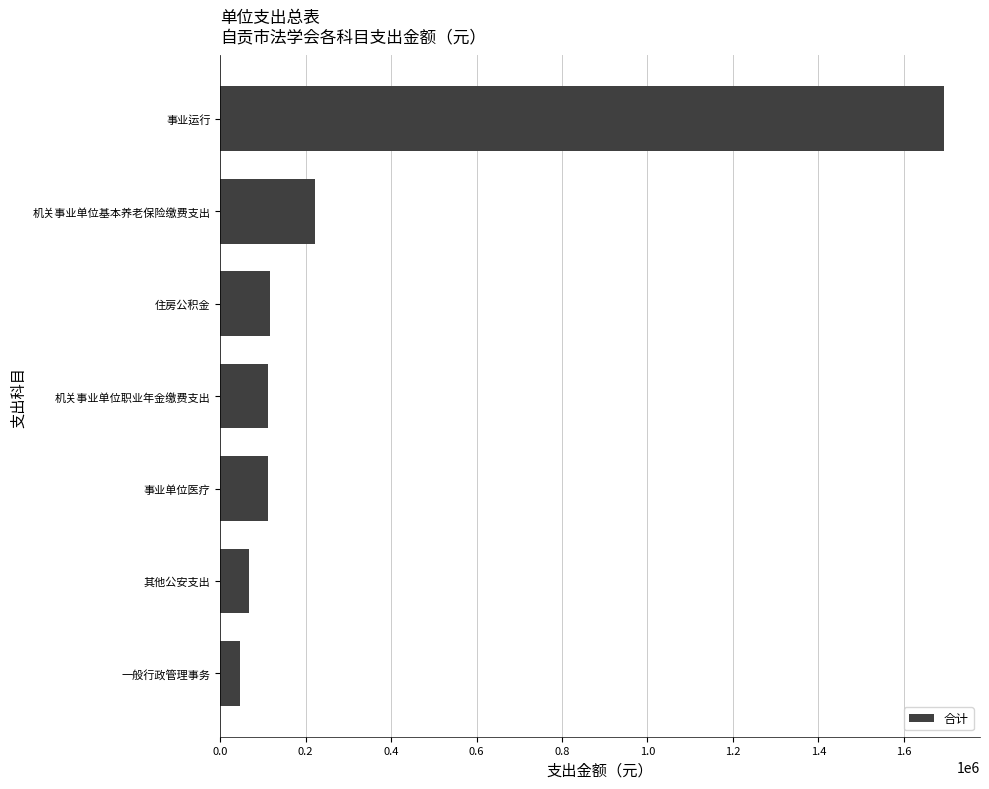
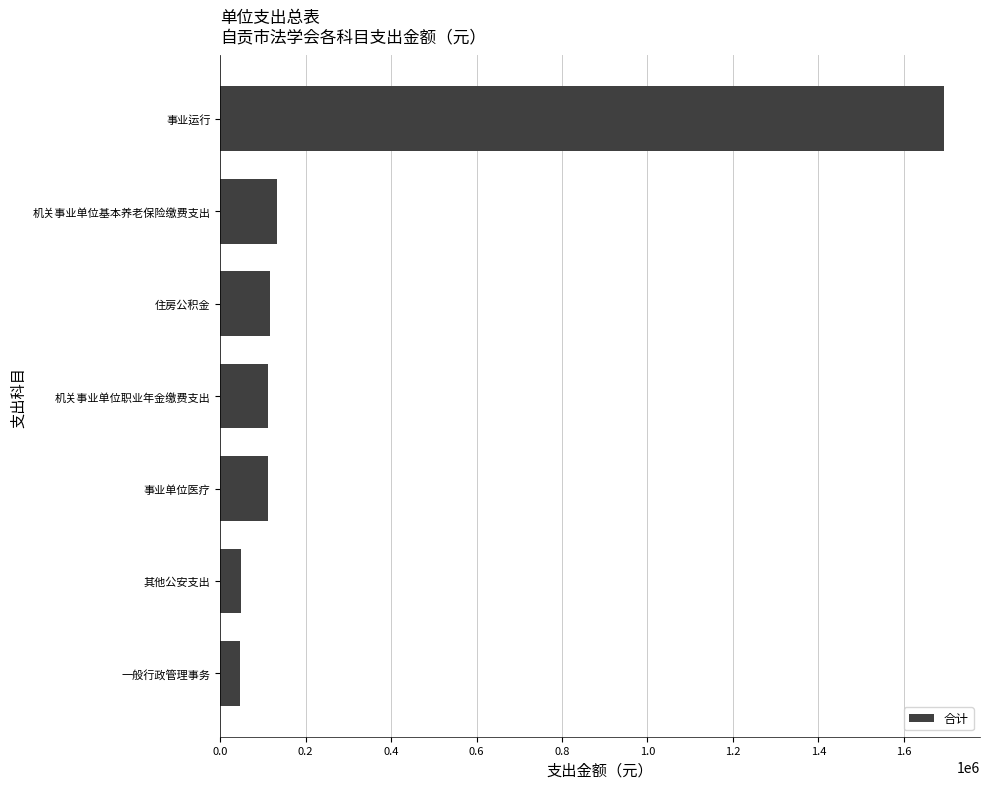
机关事业单位基本养老保险缴费支出: 220000 -> 130000
其他公安支出: 70000 -> 50000
